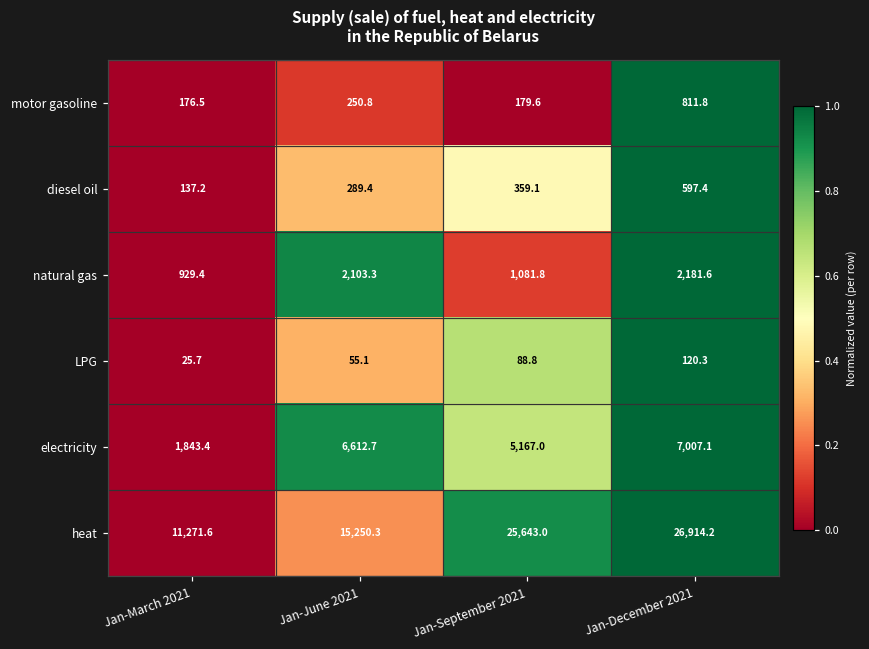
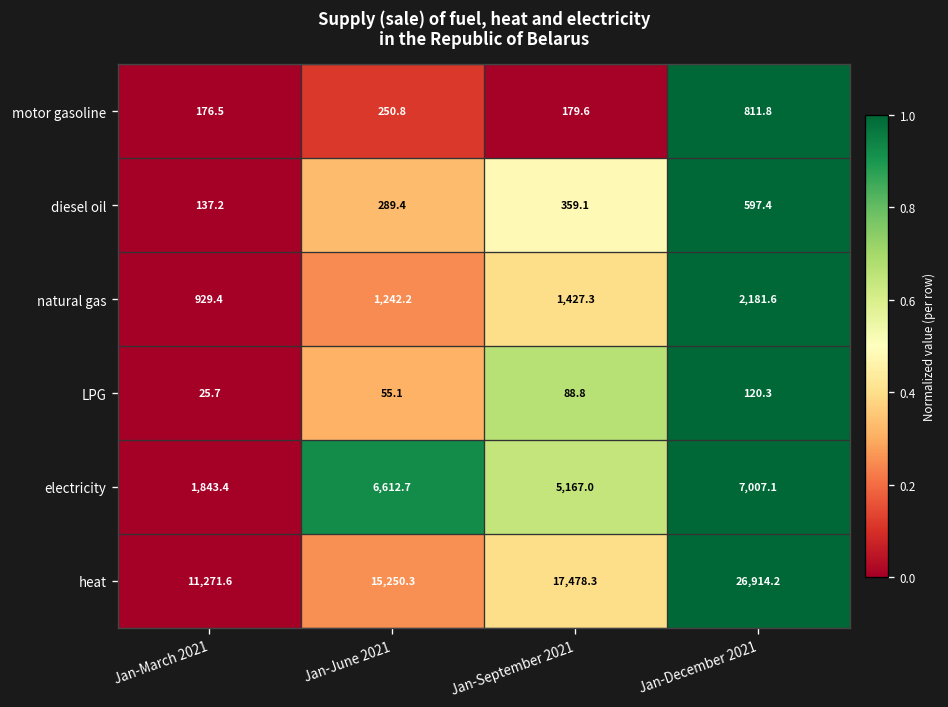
natural gas, Jan-June 2021: 2,103.3 -> 1,242.2
natural gas, Jan-September 2021: 1,081.8 -> 1,427.3
heat, Jan-September 2021: 25,643.0 -> 17,478.3
